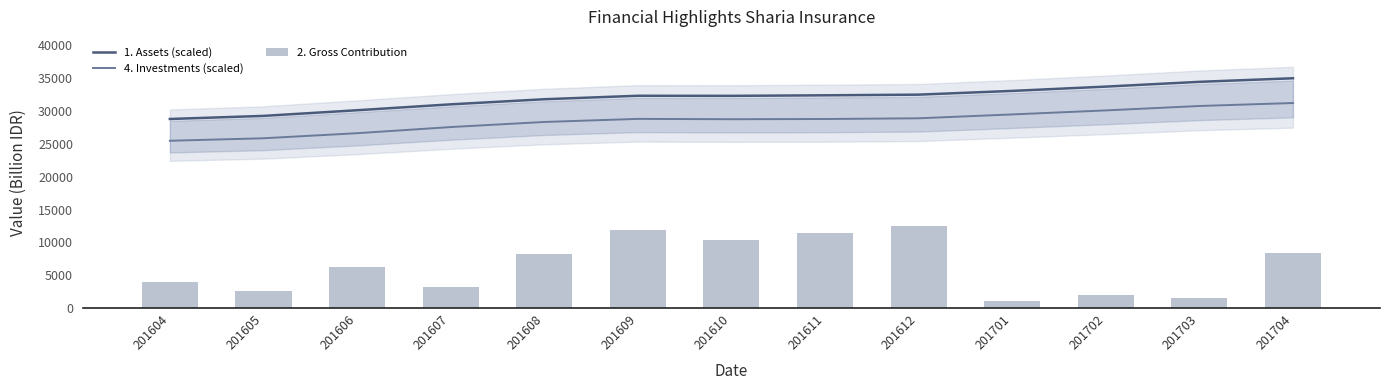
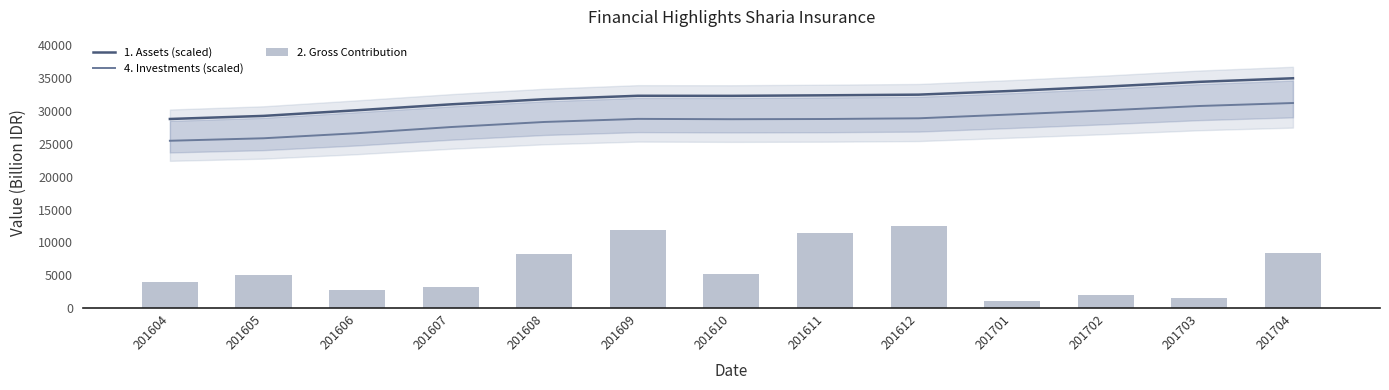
2. Gross Contribution, 201605: 3000 -> 5000
2. Gross Contribution, 201606: 6000 -> 3000
2. Gross Contribution, 201610: 10000 -> 5000
